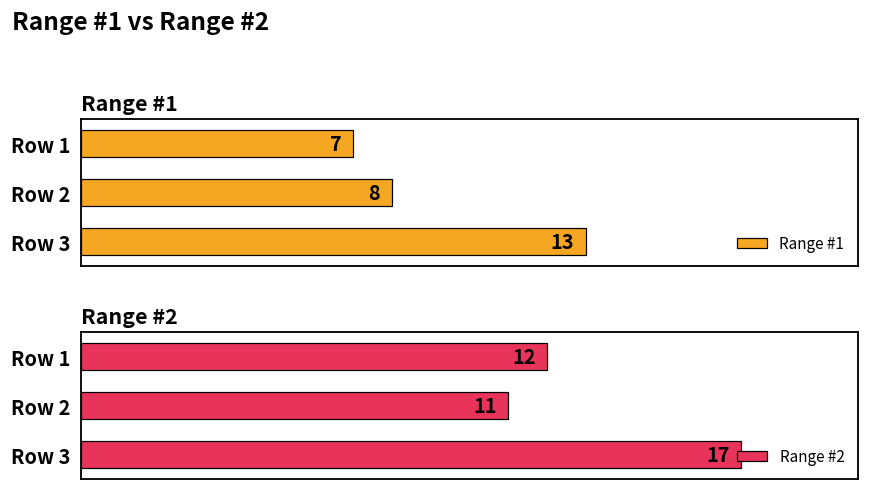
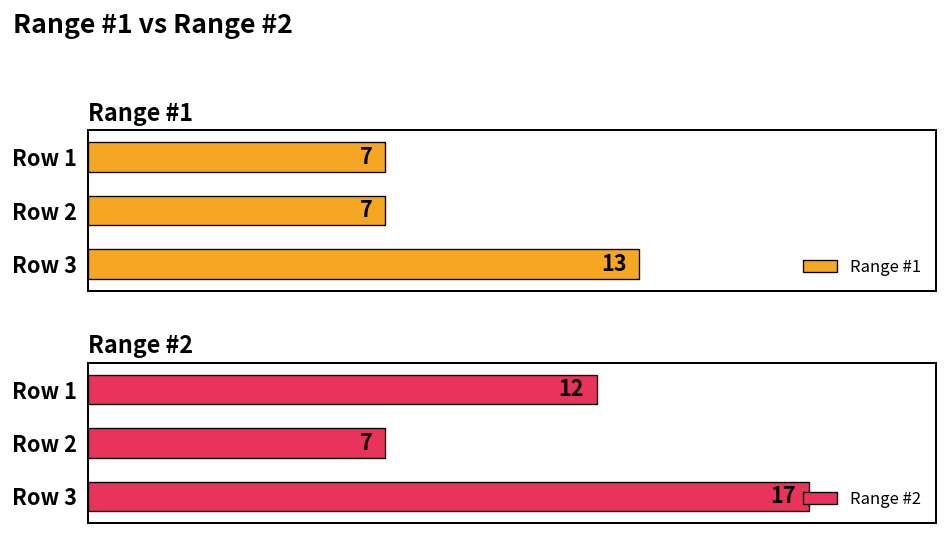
Range #1, Row 2: 8 -> 7
Range #2, Row 2: 11 -> 7
